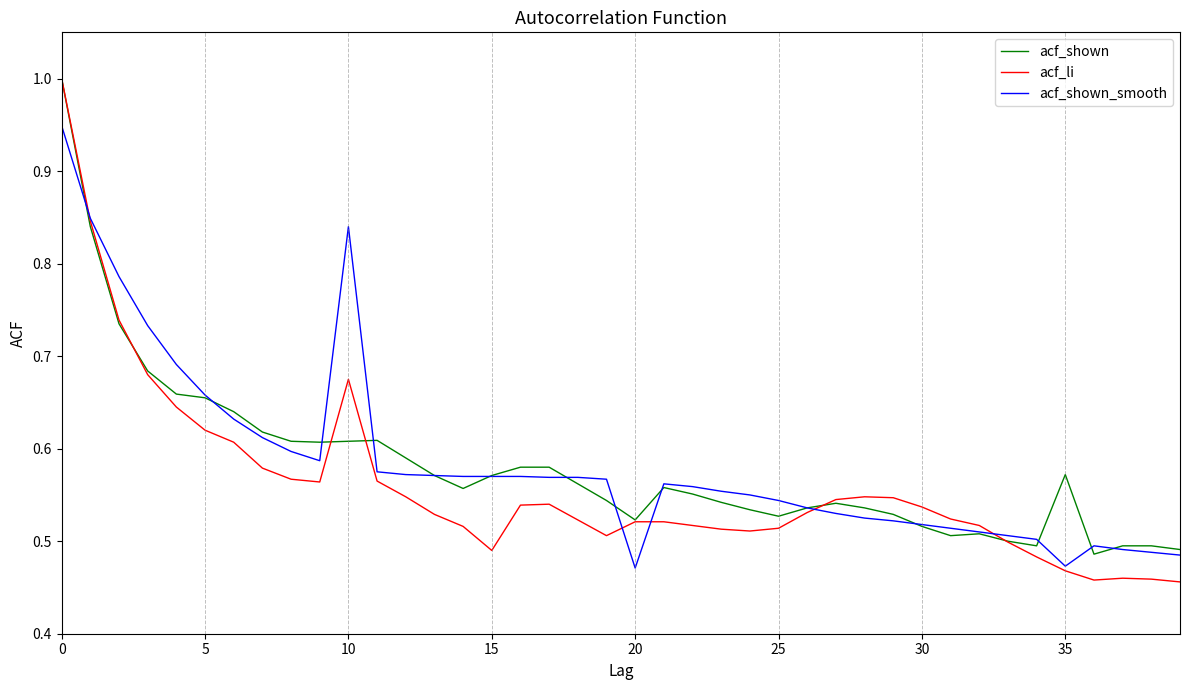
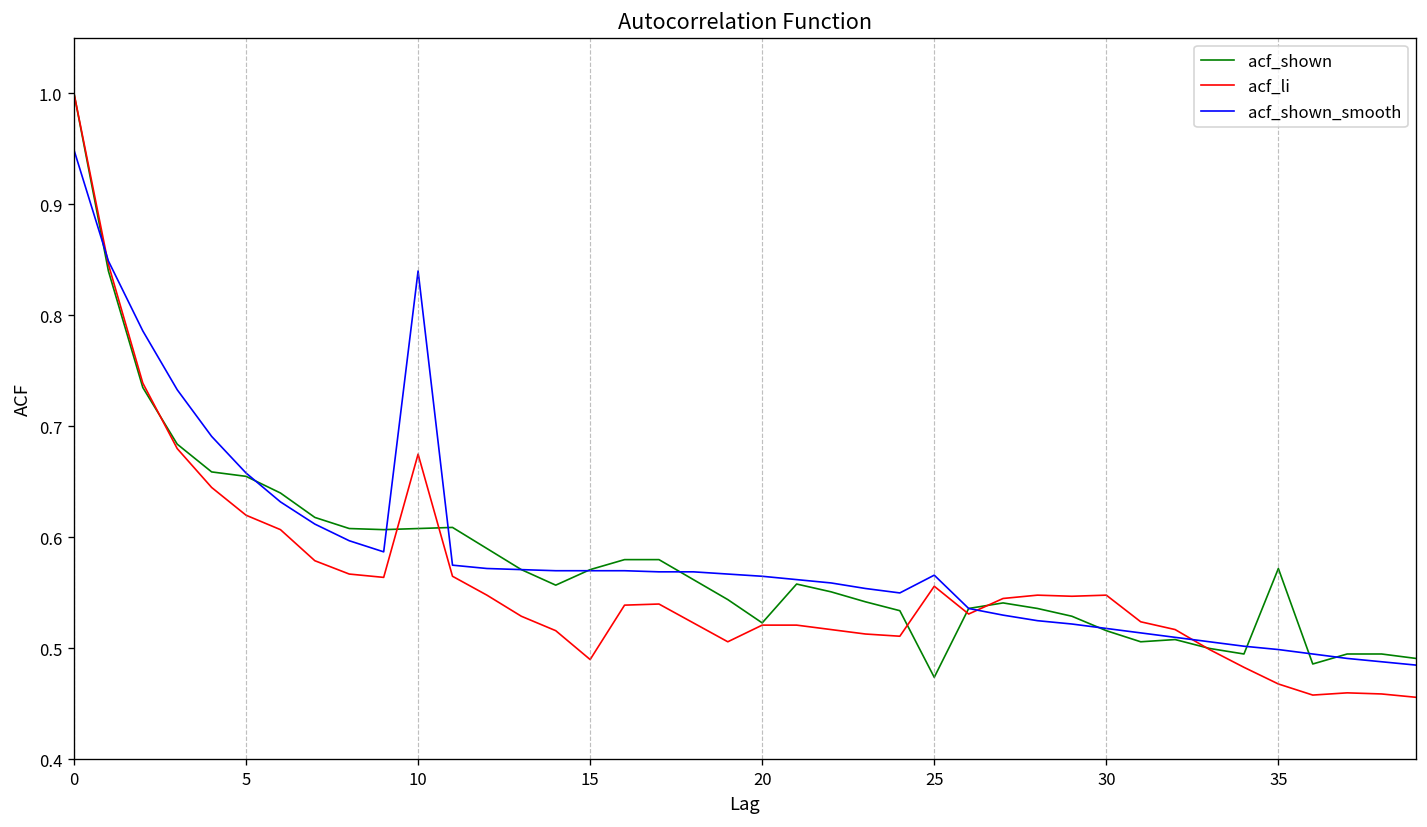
acf_shown_smooth, 20: 0.47 -> 0.57
acf_shown, 25: 0.53 -> 0.47
acf_li, 25: 0.51 -> 0.56
acf_shown_smooth, 25: 0.54 -> 0.57
acf_li, 30: 0.54 -> 0.55
acf_shown_smooth, 35: 0.47 -> 0.50
